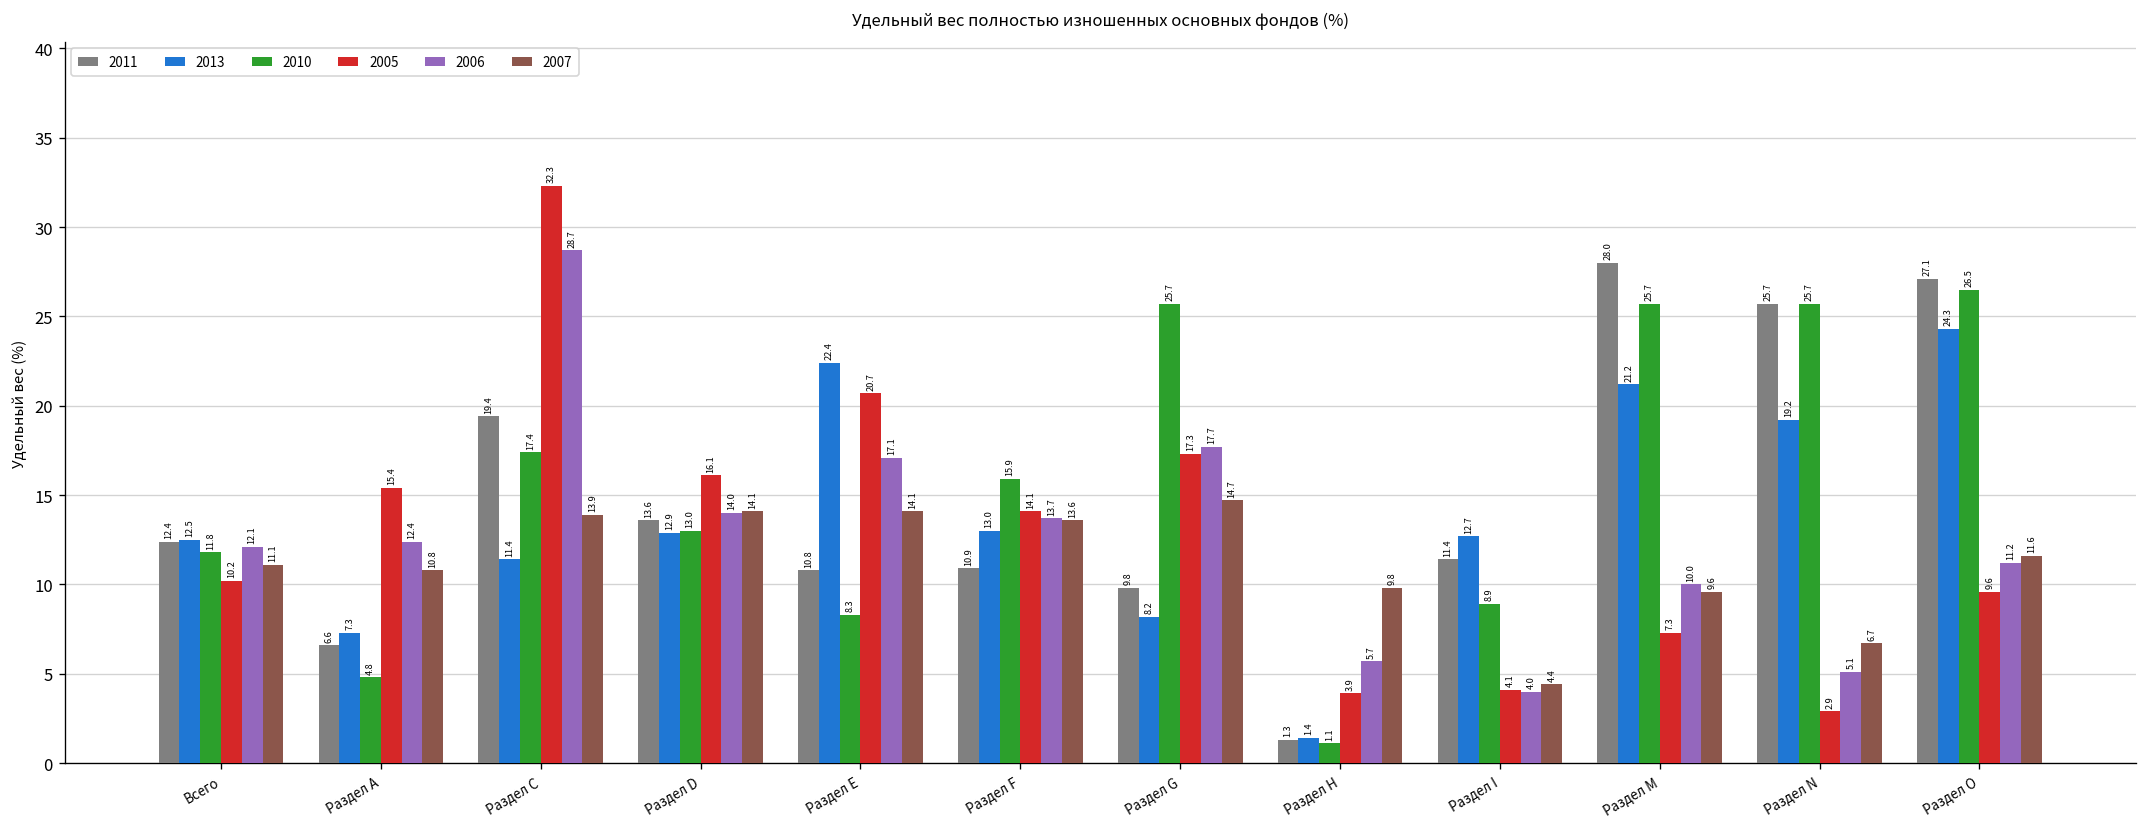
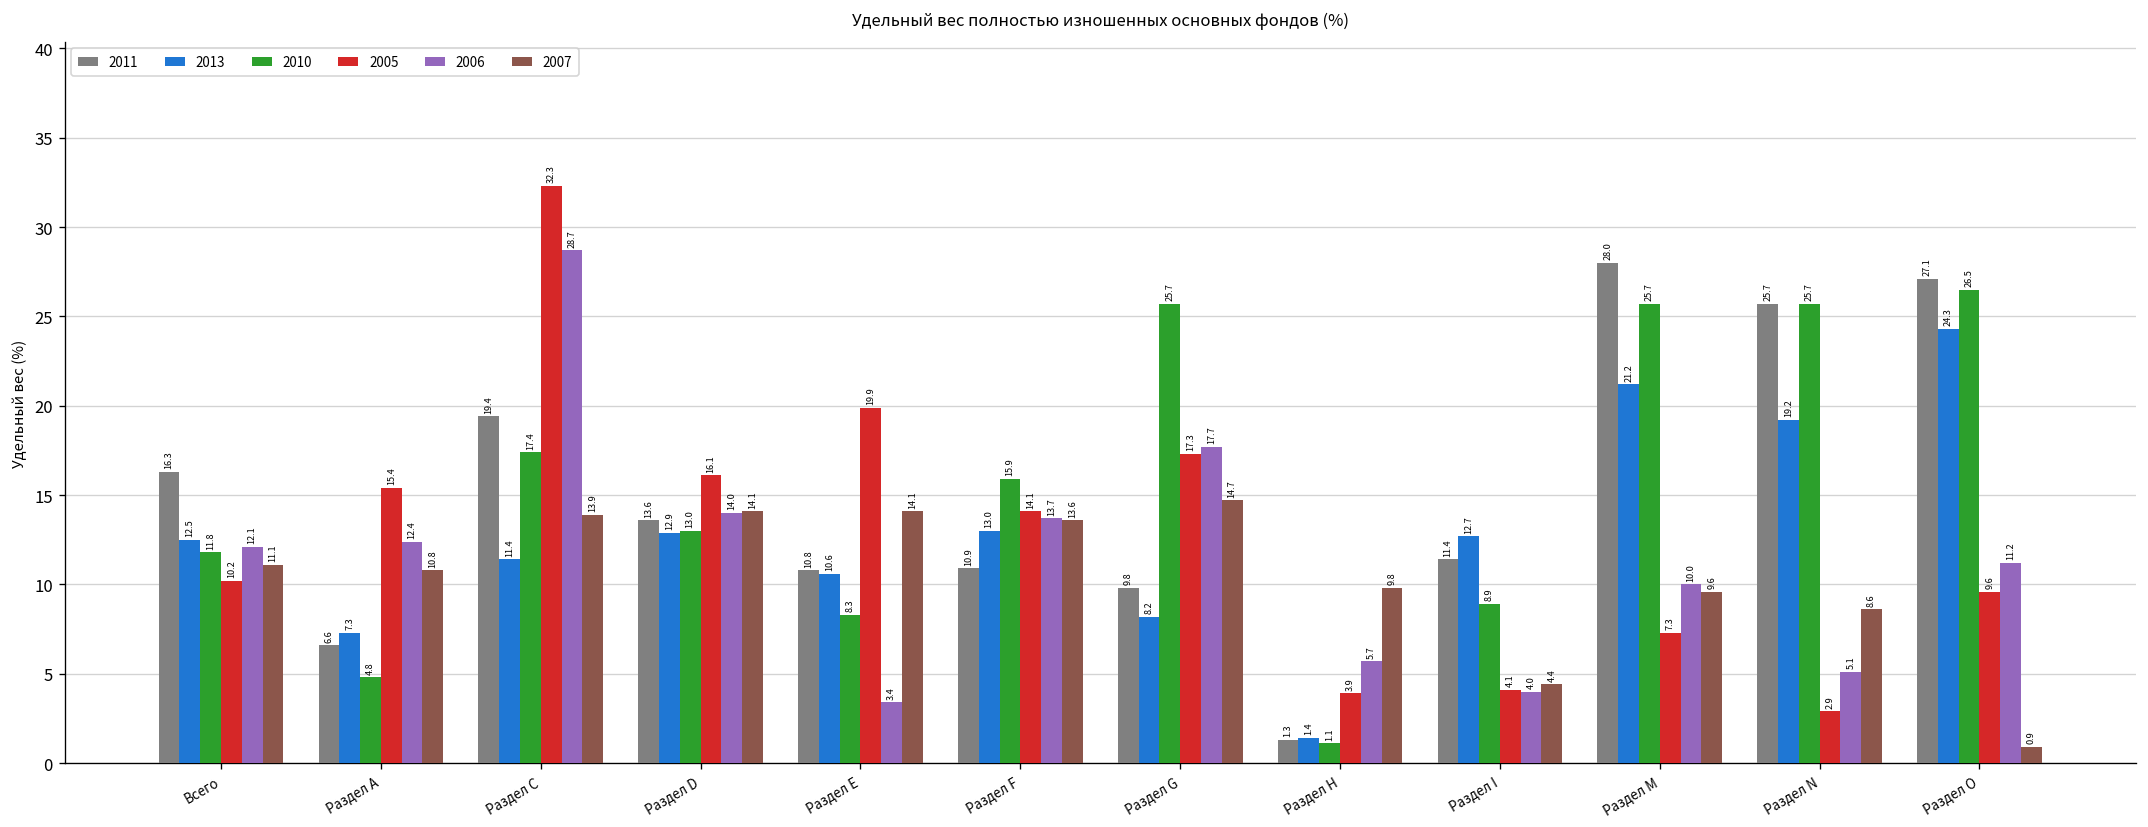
2011, Всего: 12.4 -> 16.3
2013, Раздел Е: 22.4 -> 10.6
2005, Раздел Е: 20.7 -> 19.9
2006, Раздел Е: 17.1 -> 3.4
2007, Раздел N: 6.7 -> 8.6
2007, Раздел O: 11.6 -> 0.9
